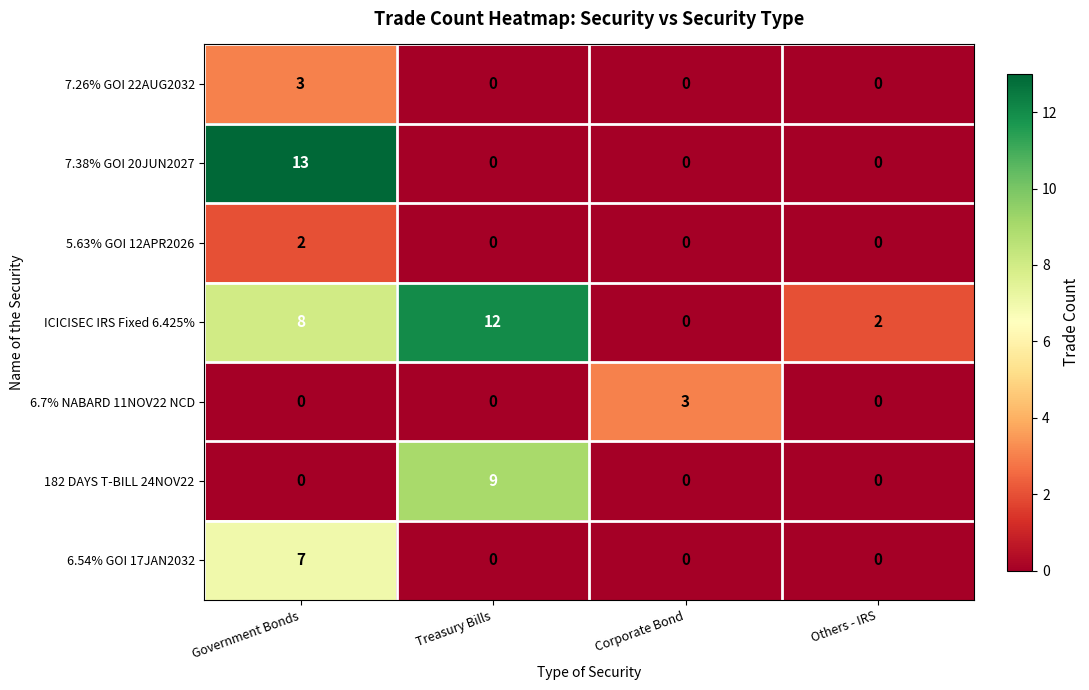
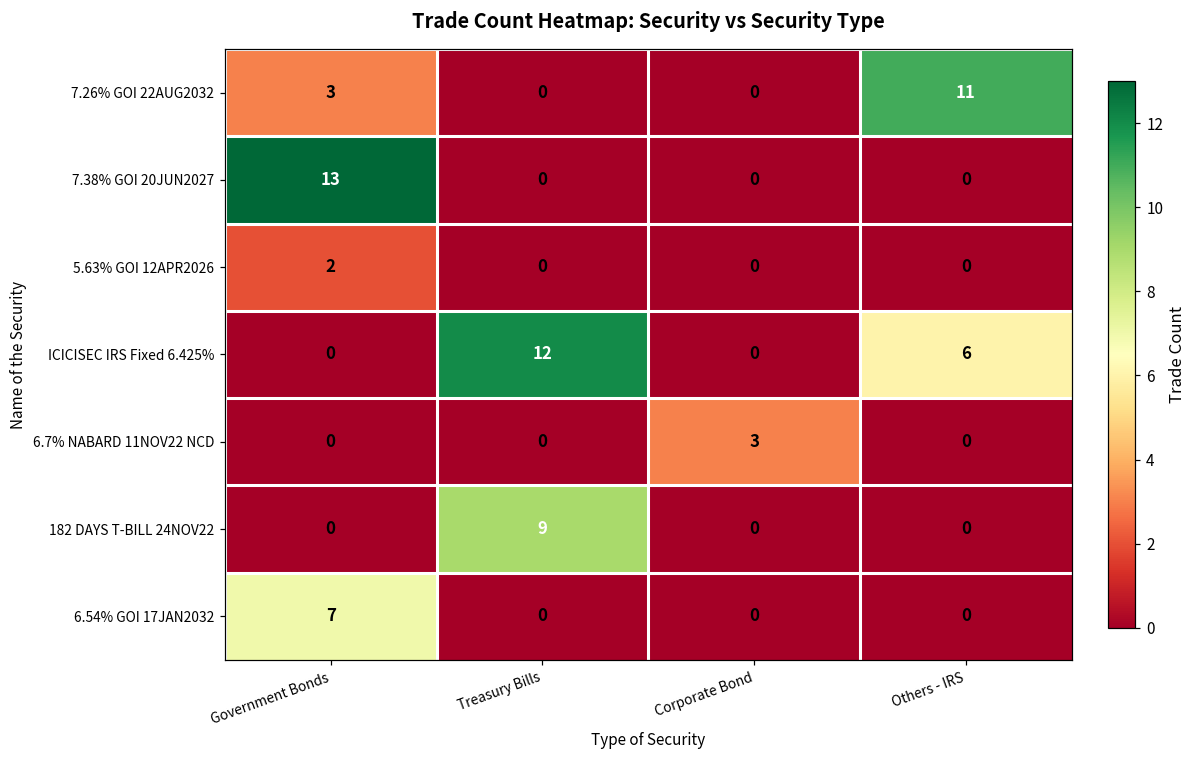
7.26% GOI 22AUG2032, Others - IRS: 0 -> 11
ICICISEC IRS Fixed 6.425%, Government Bonds: 8 -> 0
ICICISEC IRS Fixed 6.425%, Others - IRS: 2 -> 6
